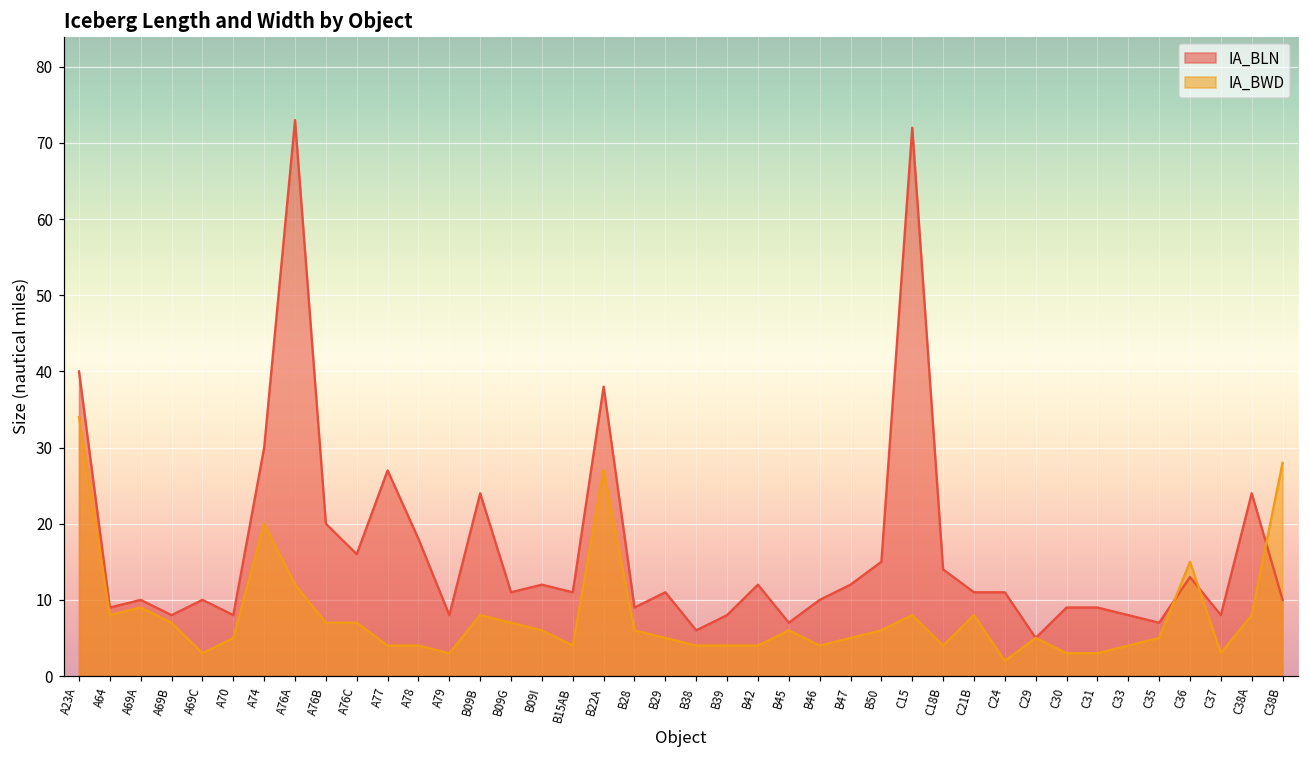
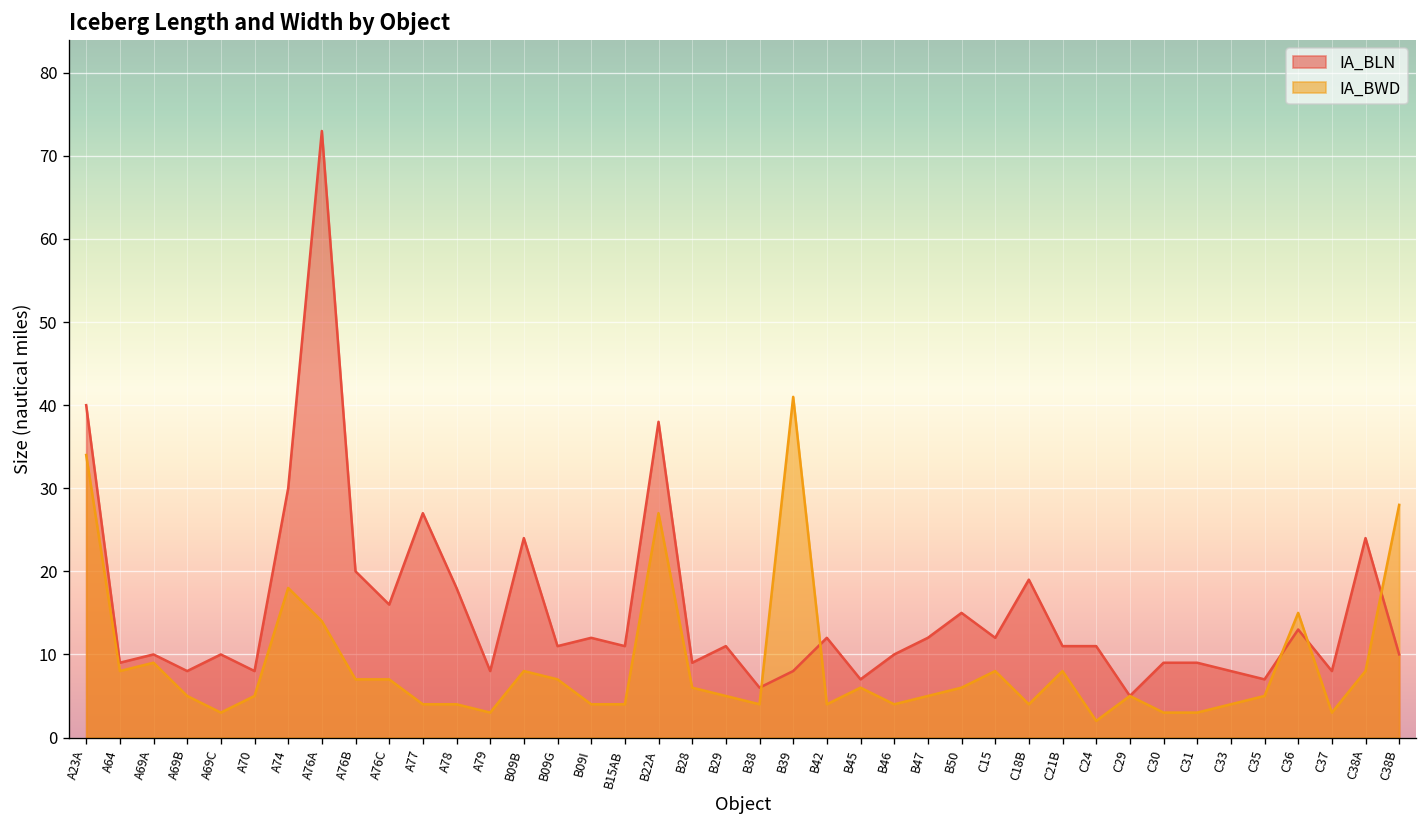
IA_BWD, A69B: 7 -> 5
IA_BWD, A74: 20 -> 18
IA_BWD, A76A: 12 -> 14
IA_BWD, B09I: 6 -> 4
IA_BWD, B39: 4 -> 41
IA_BLN, C15: 72 -> 12
IA_BLN, C18B: 14 -> 19
